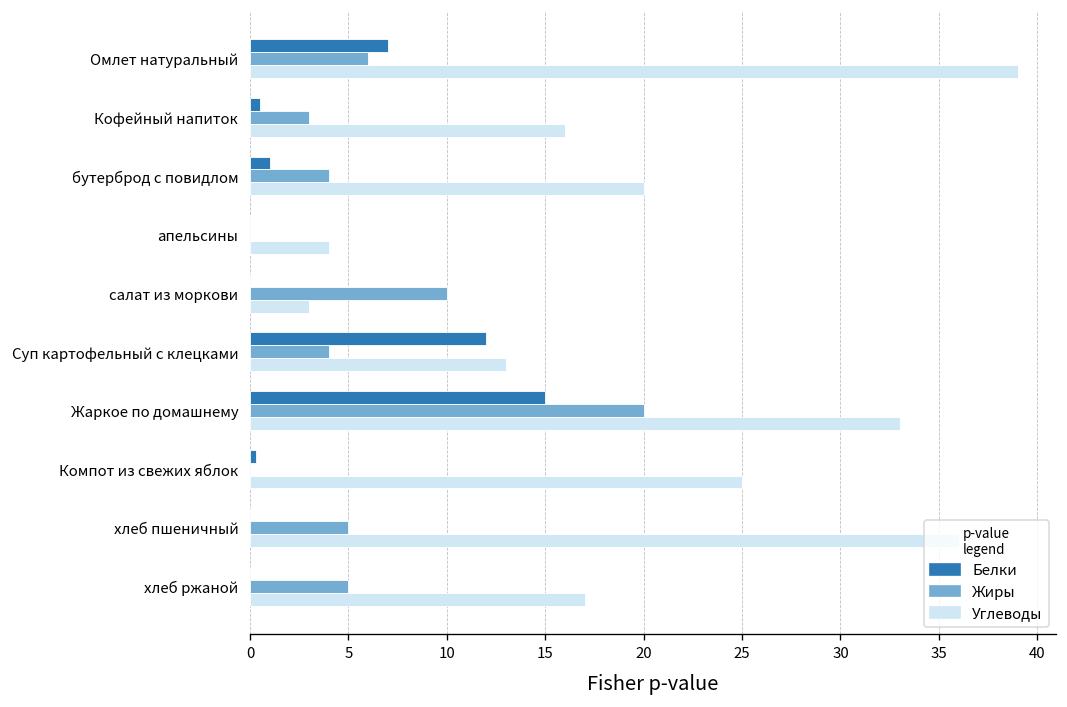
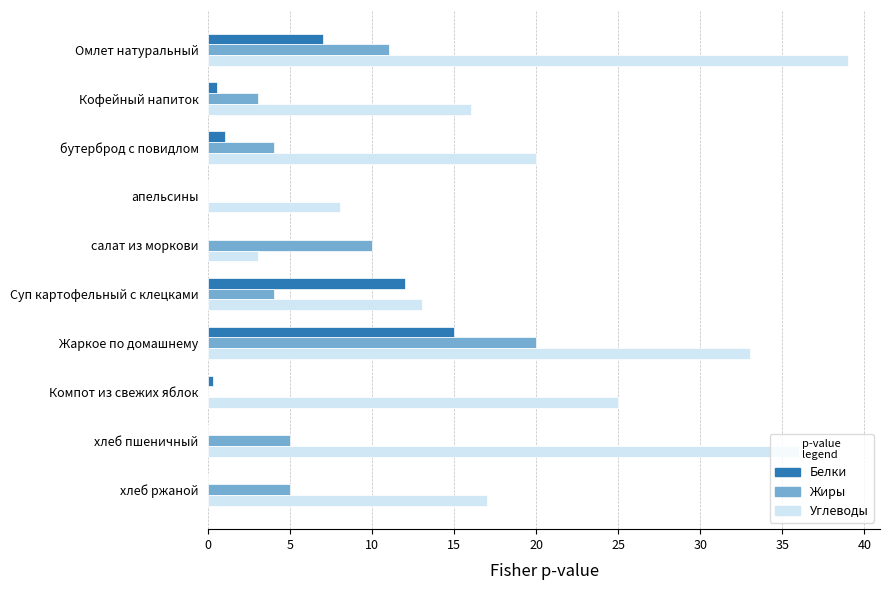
Жиры, Омлет натуральный: 6 -> 11
Углеводы, апельсины: 4 -> 8
